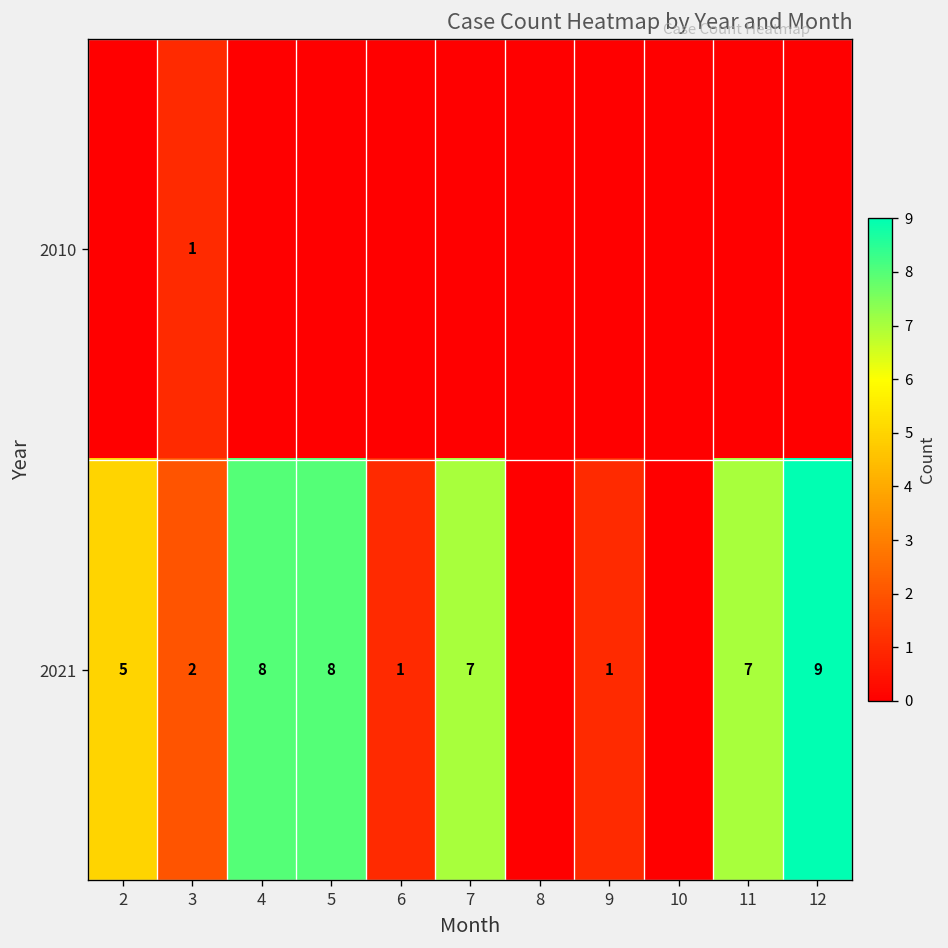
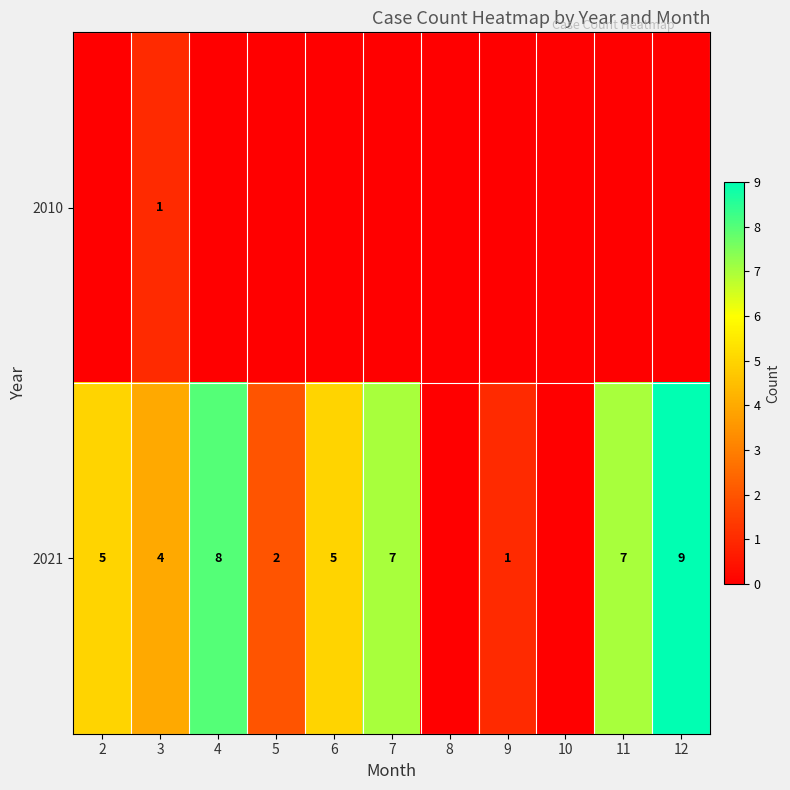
2021, 3: 2 -> 4
2021, 5: 8 -> 2
2021, 6: 1 -> 5
